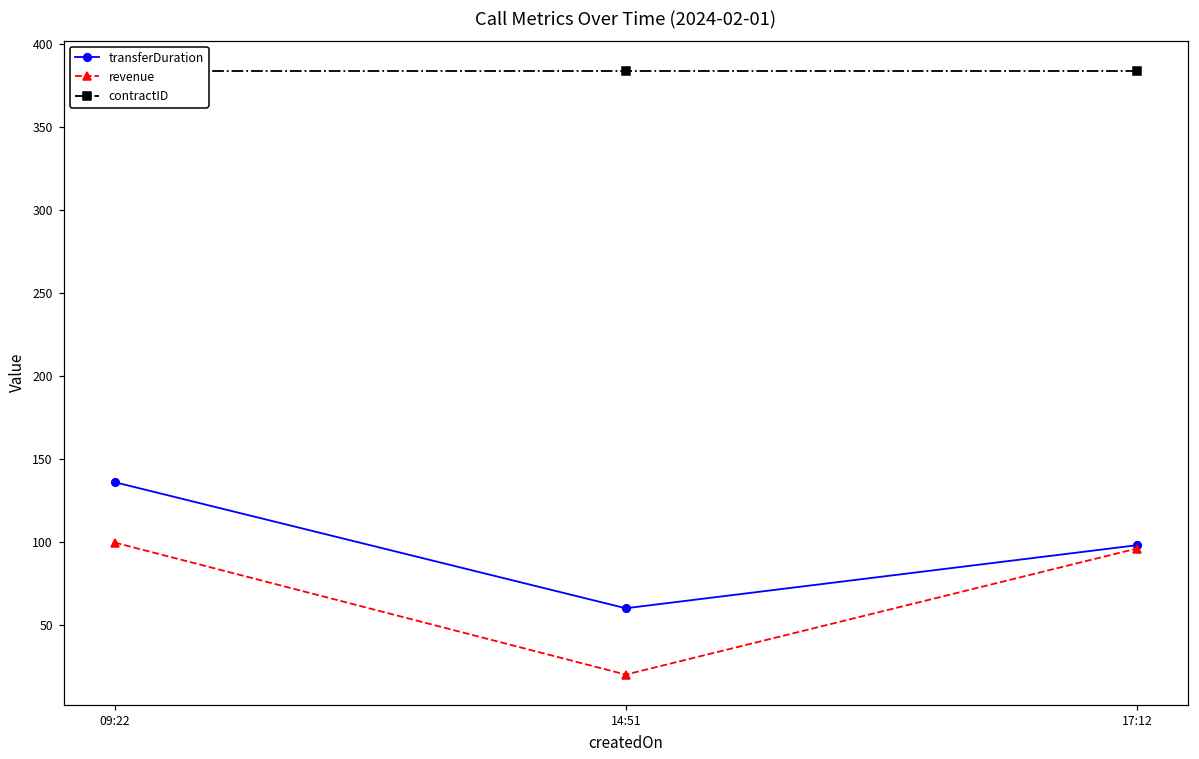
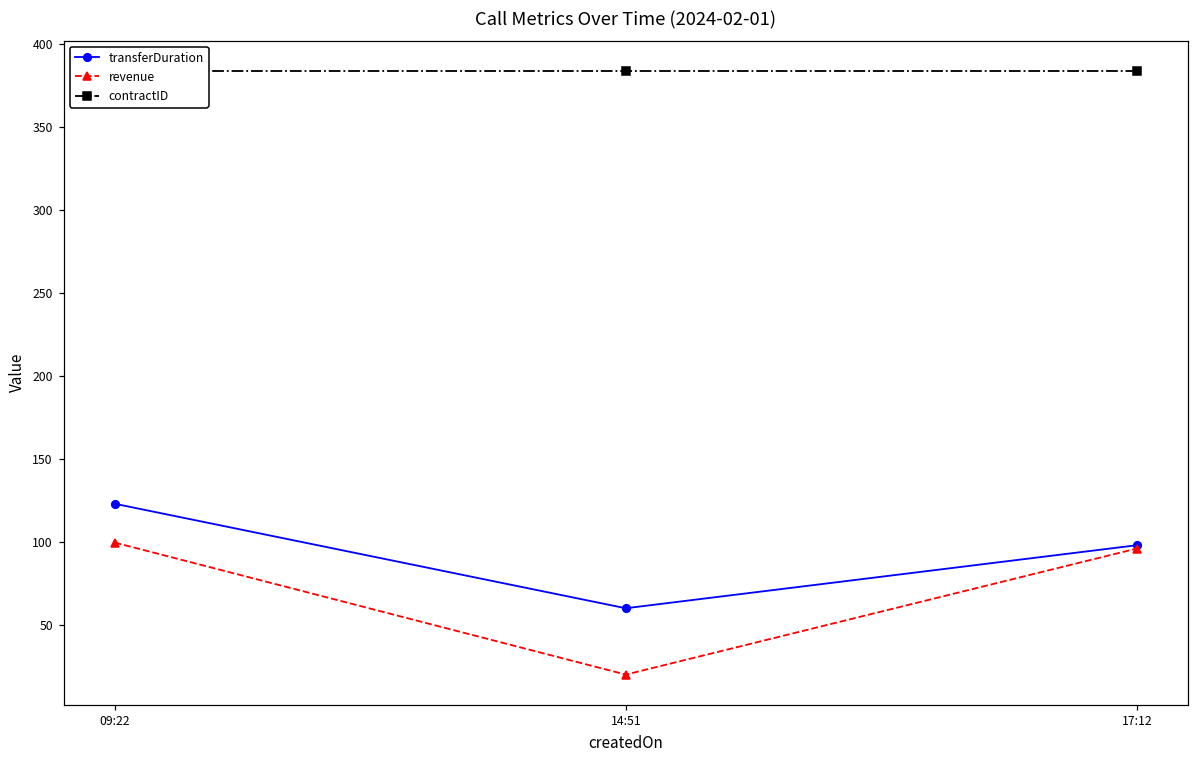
transferDuration, 09:22: 136 -> 123
